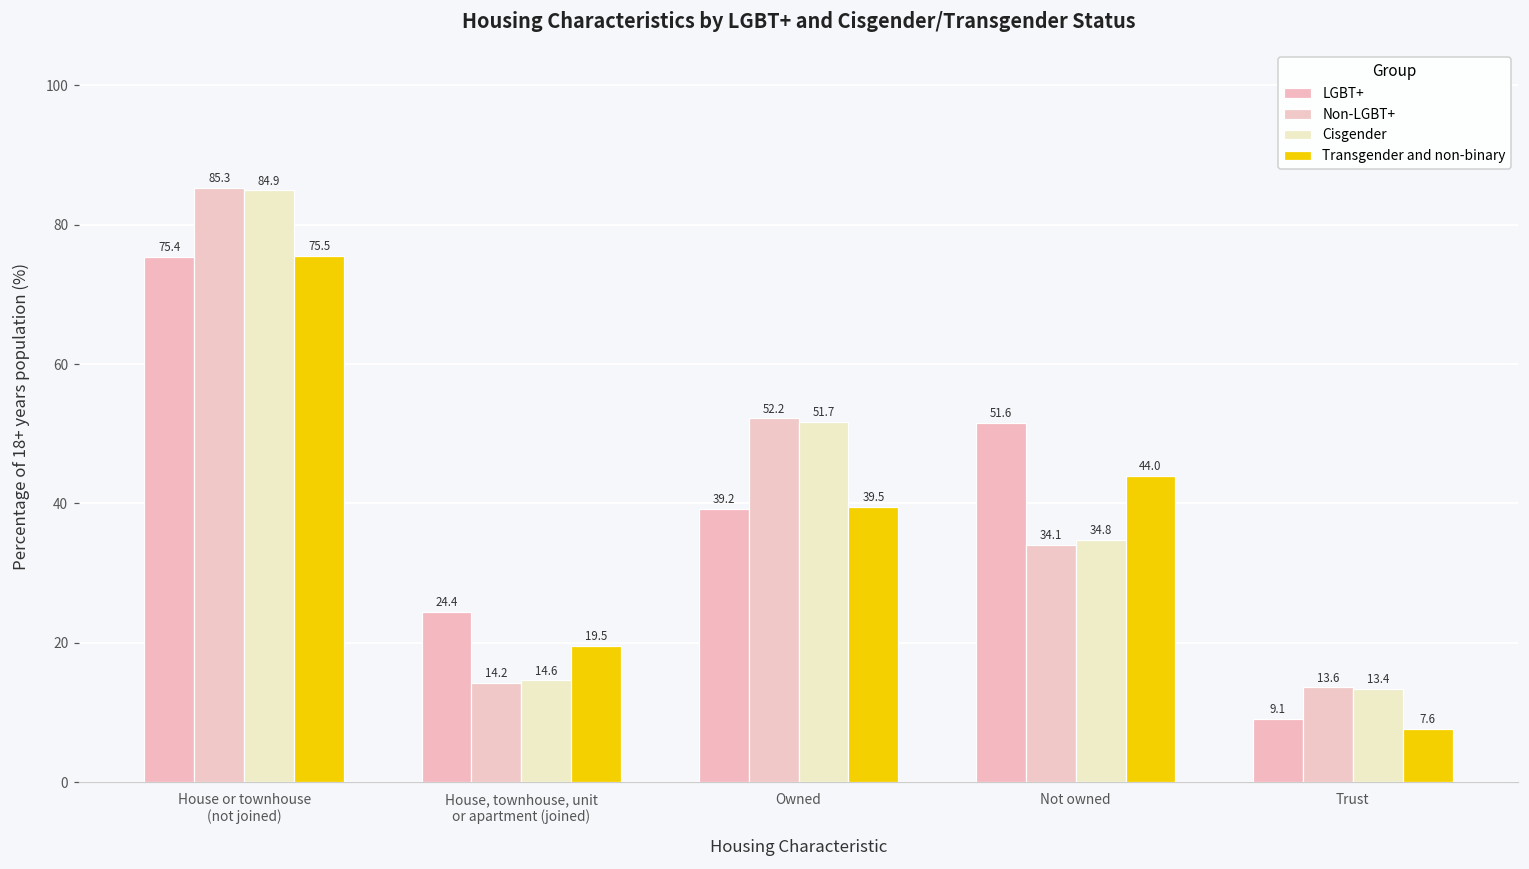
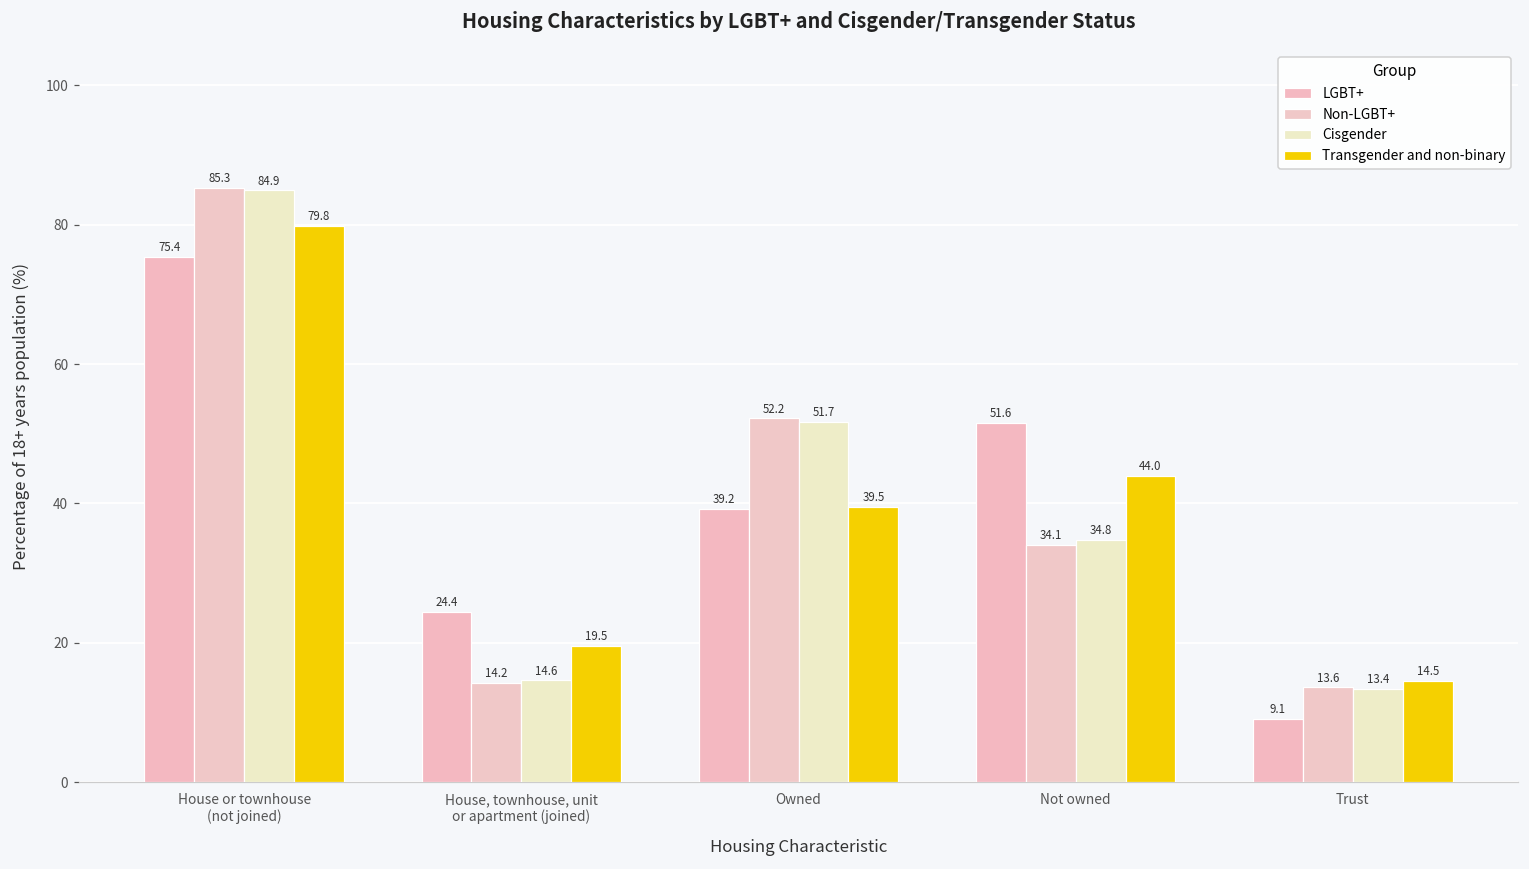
Transgender and non-binary, House or townhouse (not joined): 75.5 -> 79.8
Transgender and non-binary, Trust: 7.6 -> 14.5
